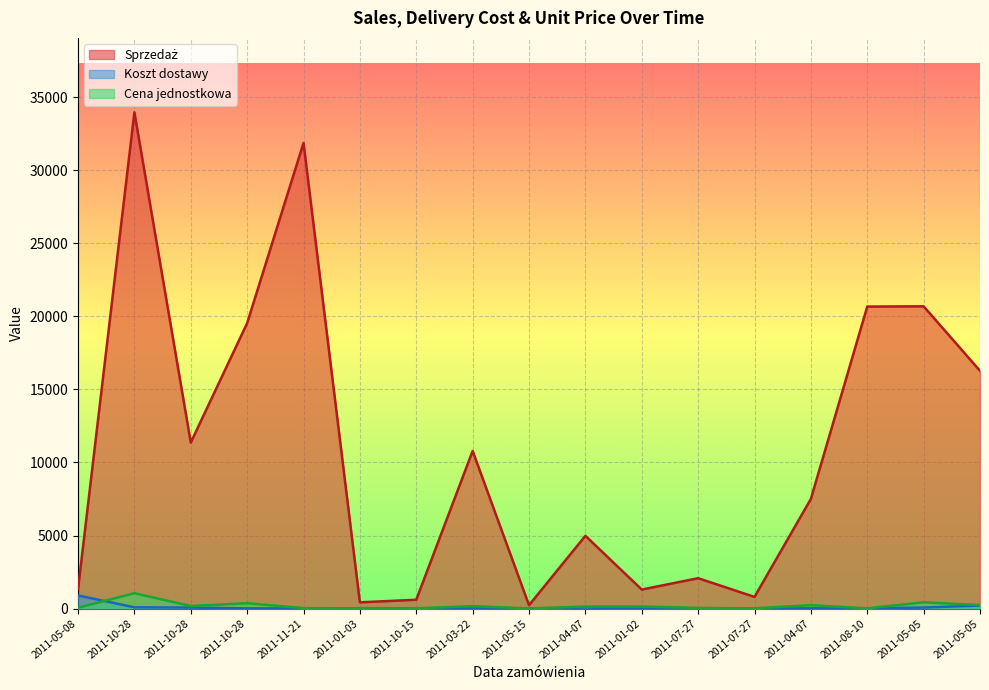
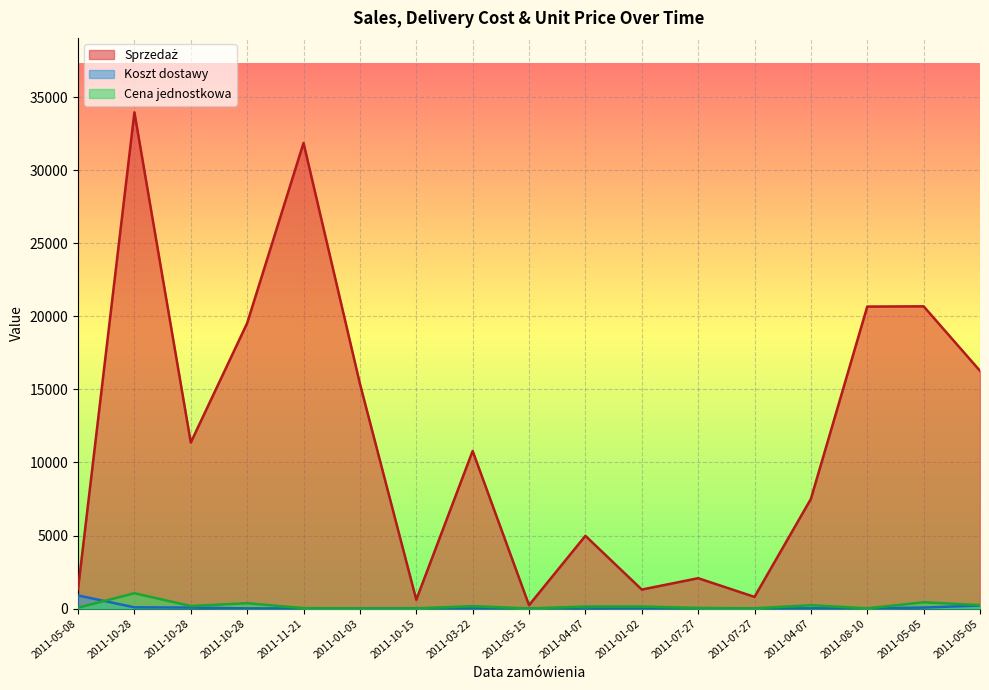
Sprzedaż, 2011-01-03: 400 -> 15400
